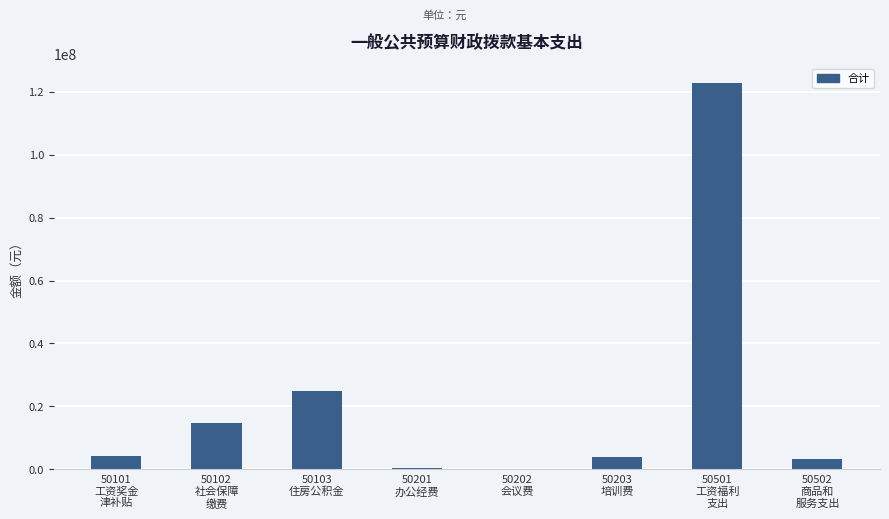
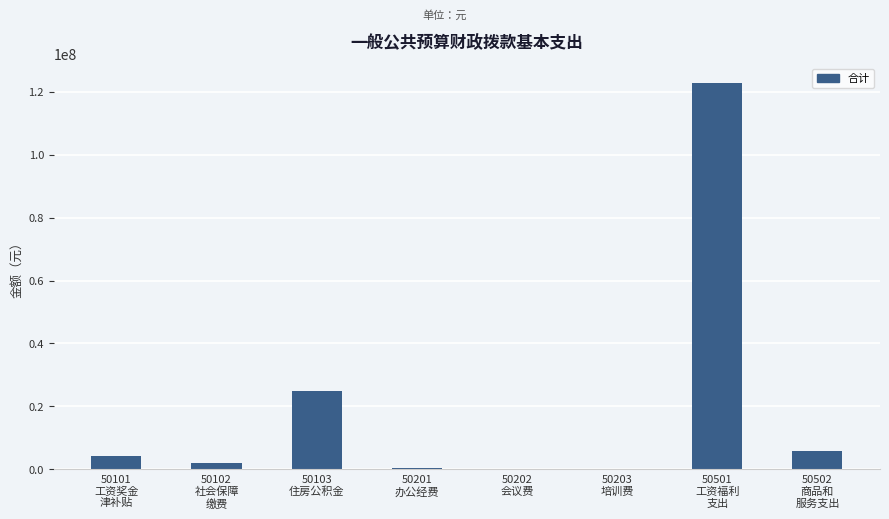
50102 社会保障 缴费: 15000000 -> 2000000
50203 培训费: 4000000 -> 0
50502 商品和 服务支出: 3000000 -> 6000000
